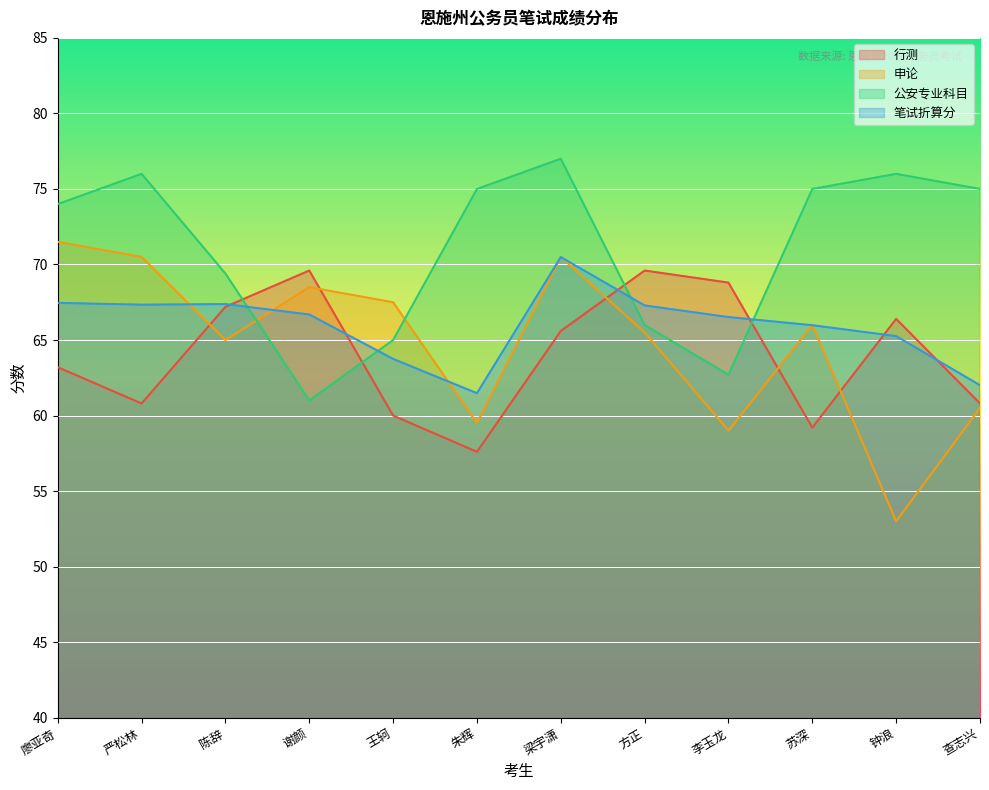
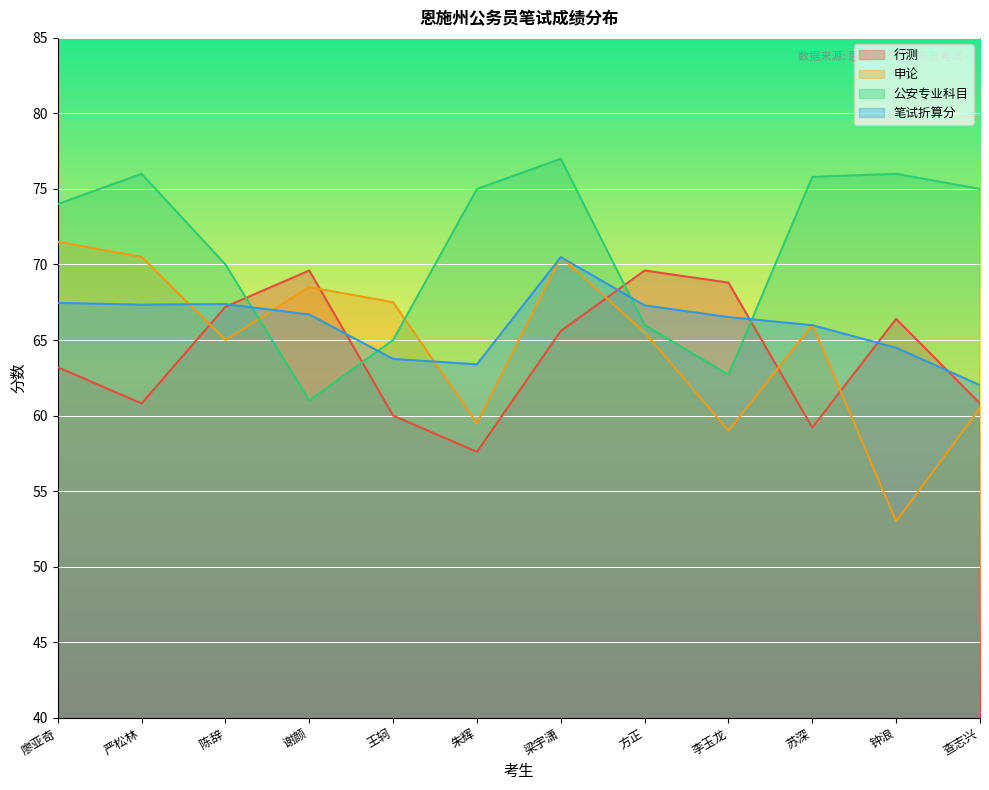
公安专业科目, 陈辞: 69.4 -> 70.0
笔试折算分, 朱辉: 61.5 -> 63.4
公安专业科目, 苏深: 75.0 -> 75.8
笔试折算分, 钟浪: 65.3 -> 64.5
